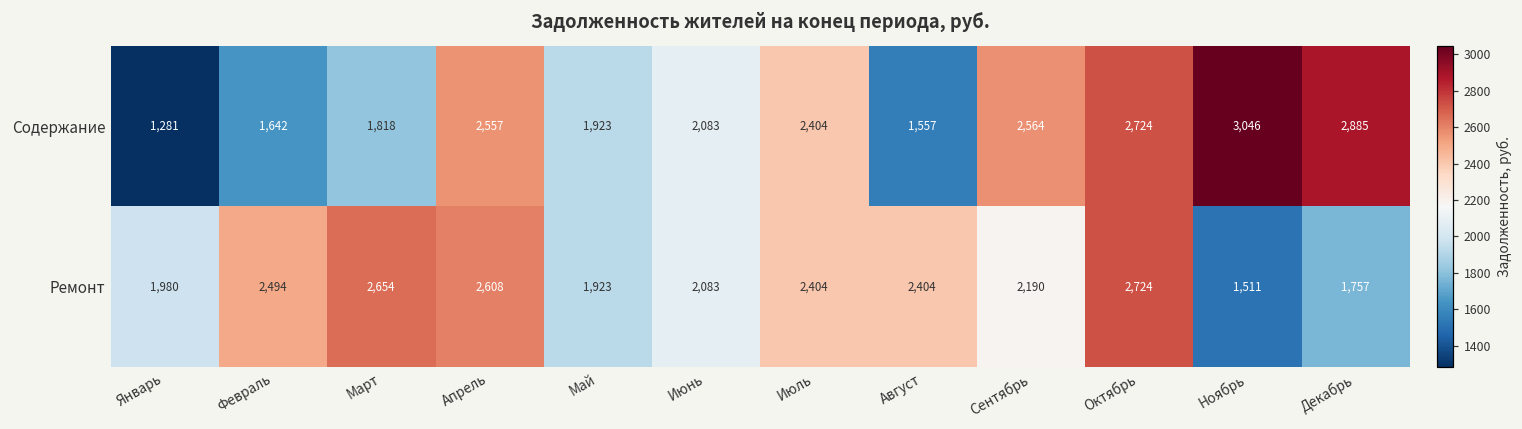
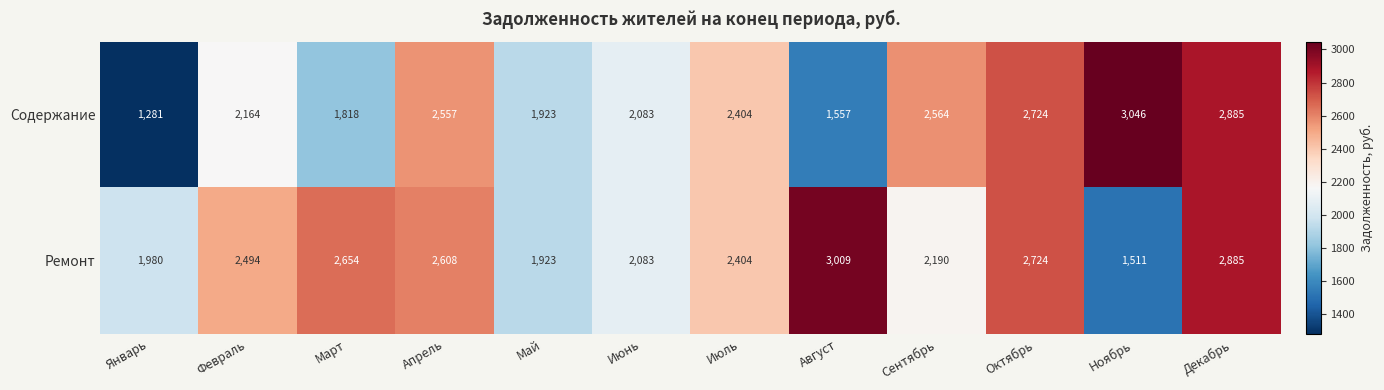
Содержание, Февраль: 1,642 -> 2,164
Ремонт, Август: 2,404 -> 3,009
Ремонт, Декабрь: 1,757 -> 2,885
